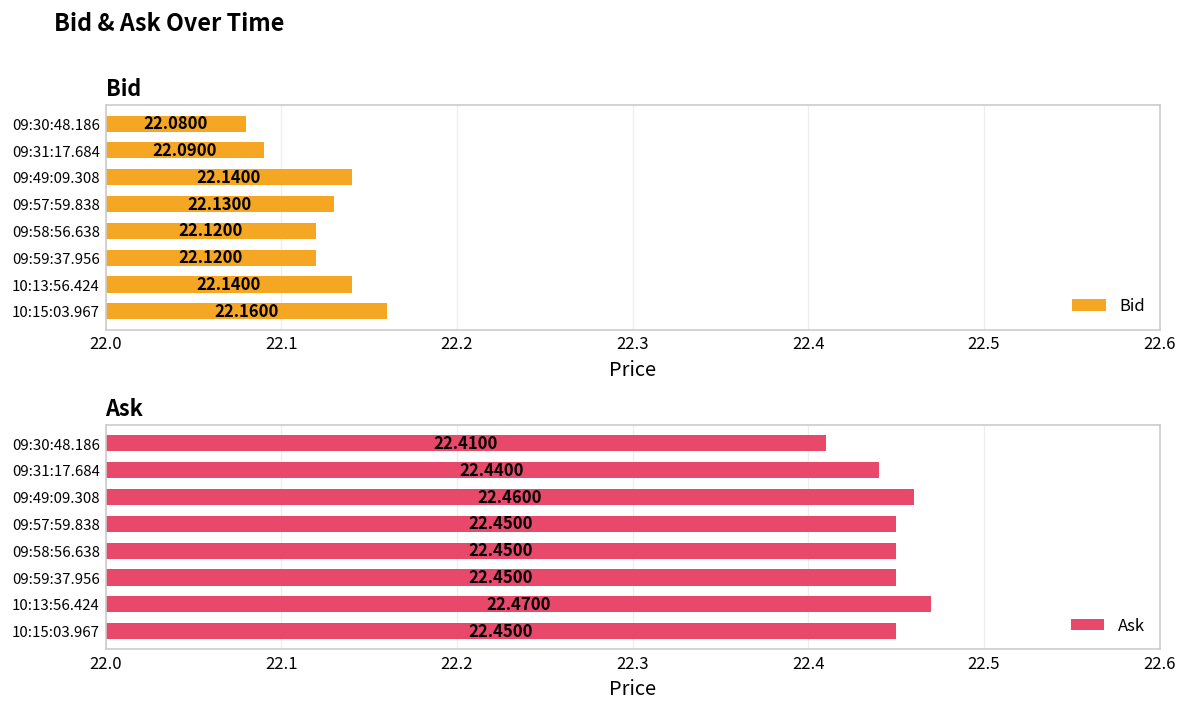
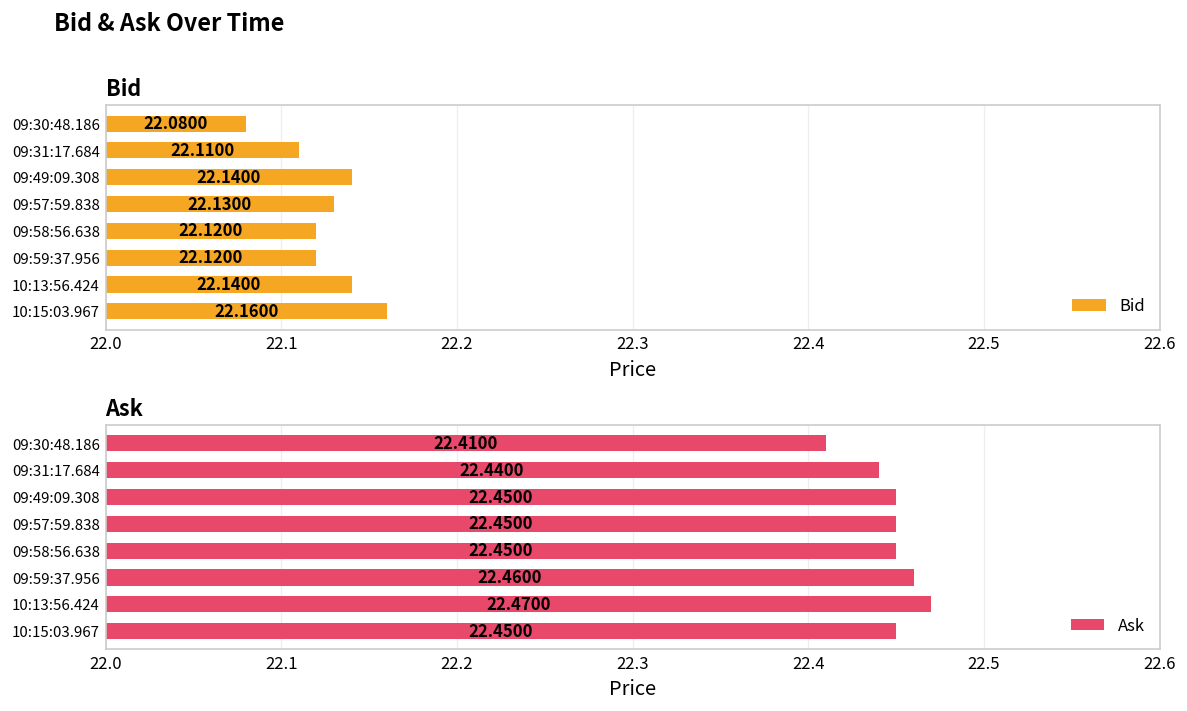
Bid, 09:31:17.684: 22.0900 -> 22.1100
Ask, 09:49:09.308: 22.4600 -> 22.4500
Ask, 09:59:37.956: 22.4500 -> 22.4600
